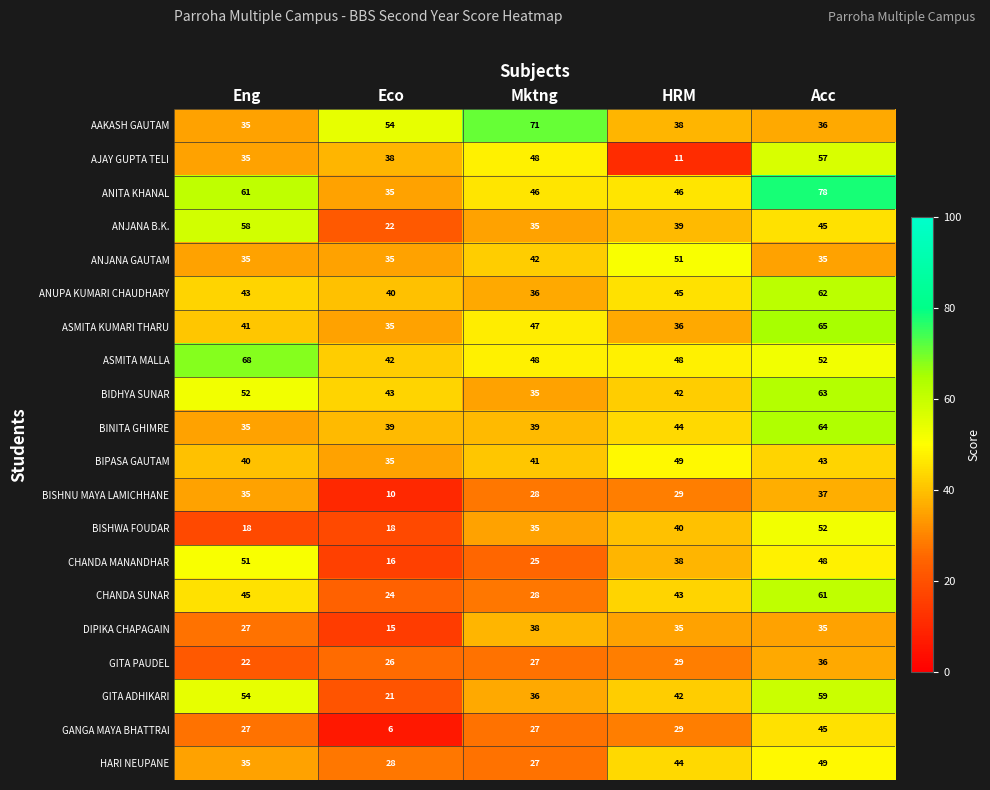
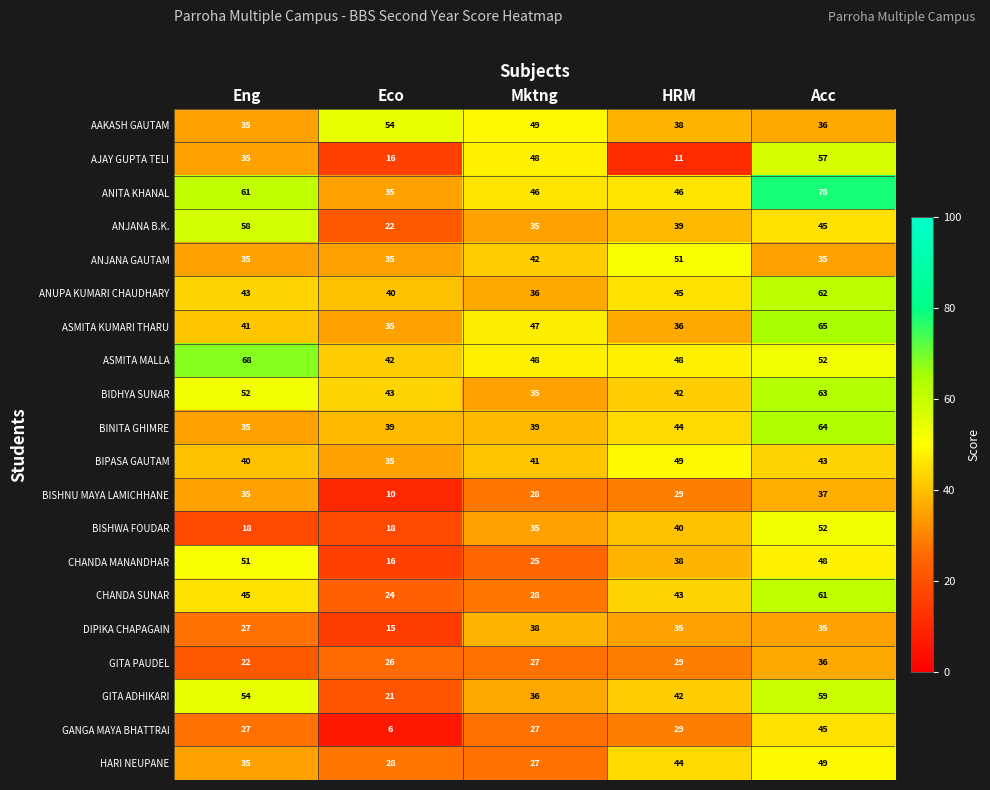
AAKASH GAUTAM, Mktng: 71 -> 49
AJAY GUPTA TELI, Eco: 38 -> 16
